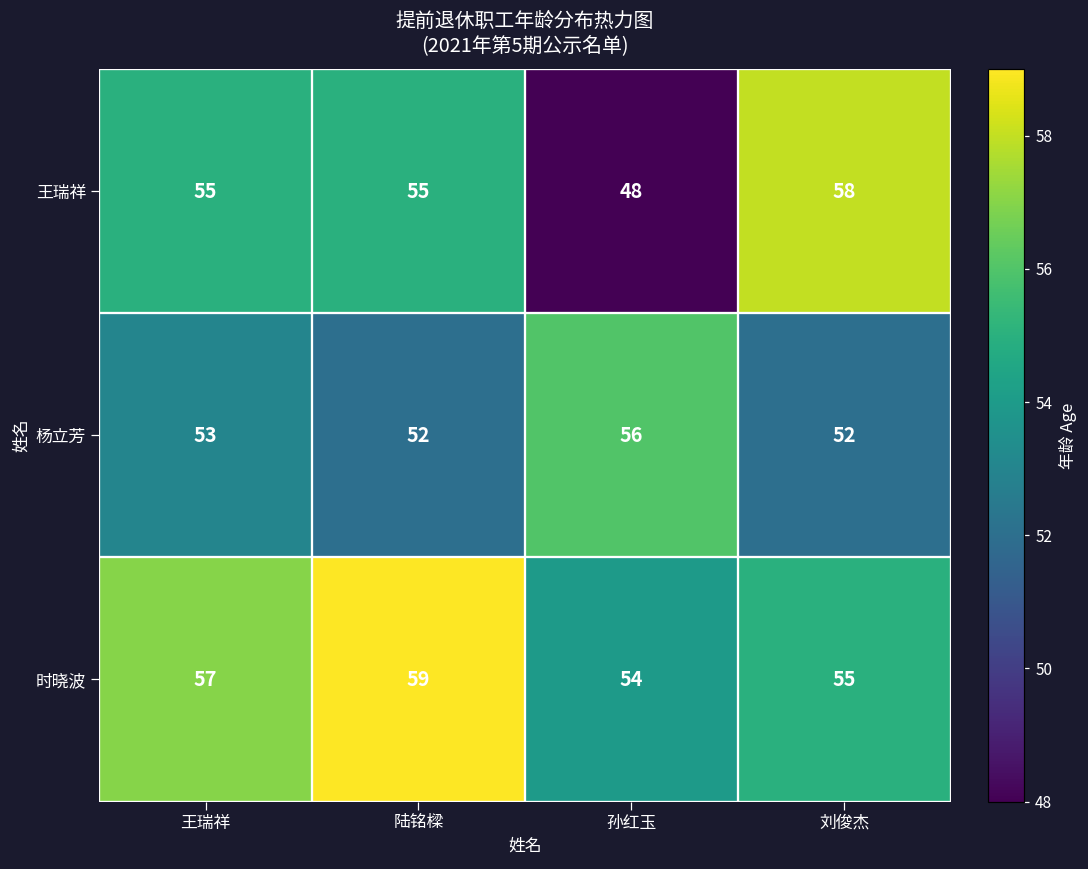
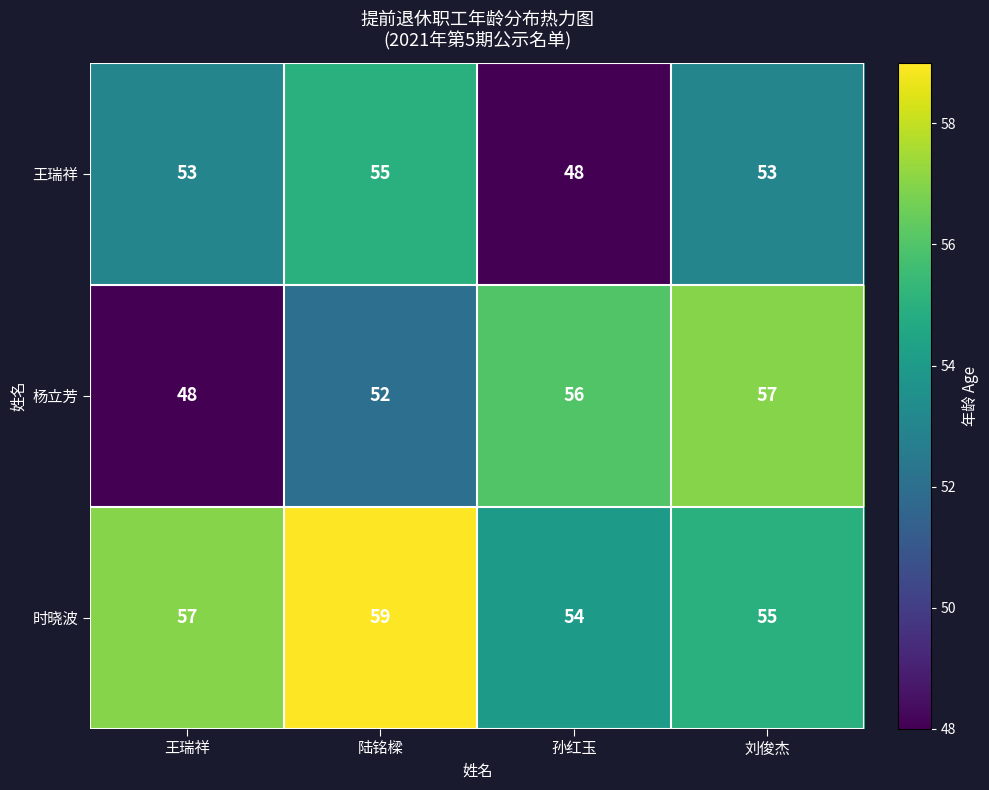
王瑞祥, 王瑞祥: 55 -> 53
王瑞祥, 刘俊杰: 58 -> 53
杨立芳, 王瑞祥: 53 -> 48
杨立芳, 刘俊杰: 52 -> 57
